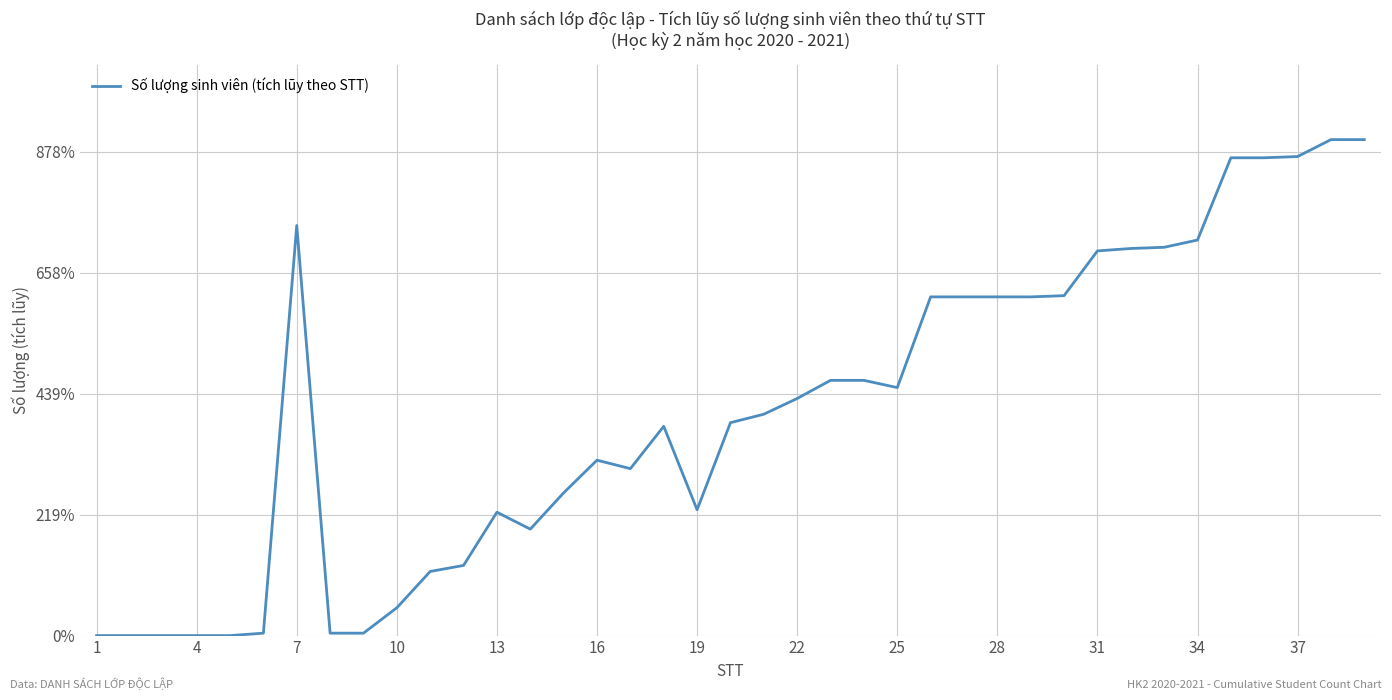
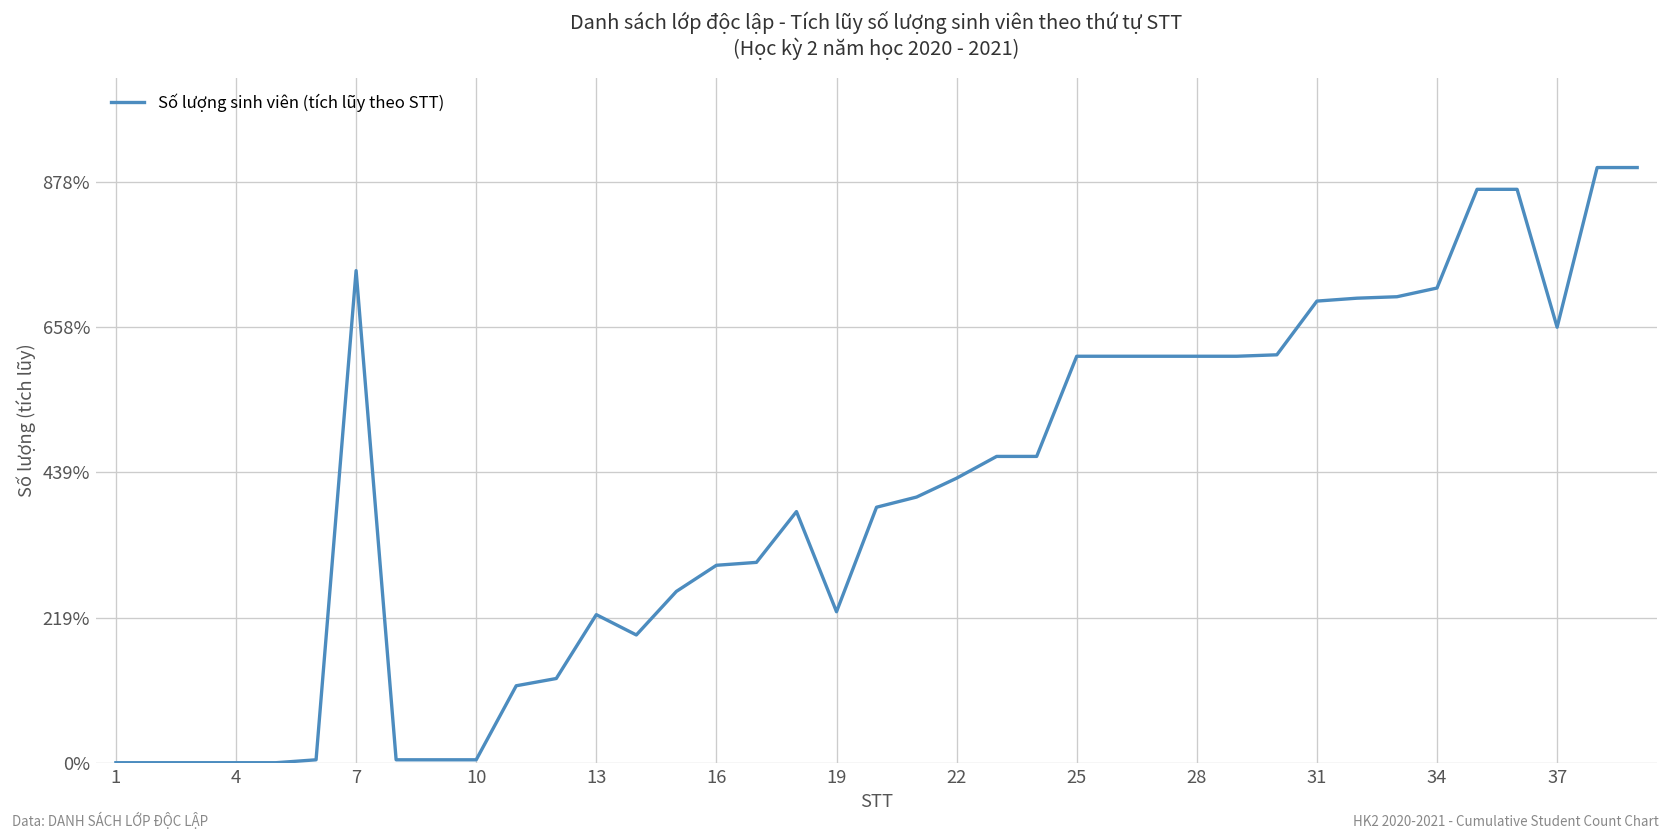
10: 50% -> 0%
16: 320% -> 300%
25: 450% -> 610%
37: 870% -> 660%
